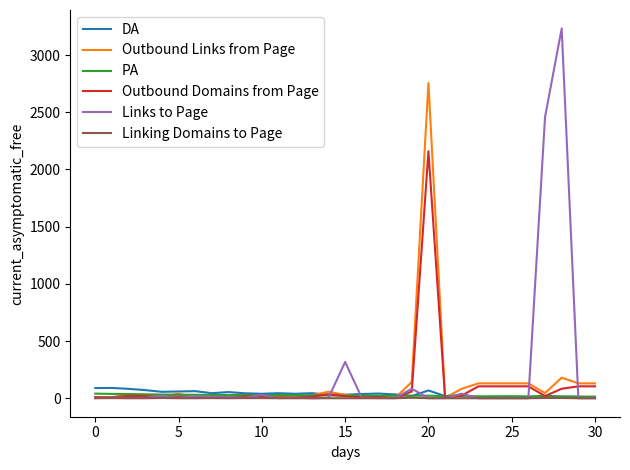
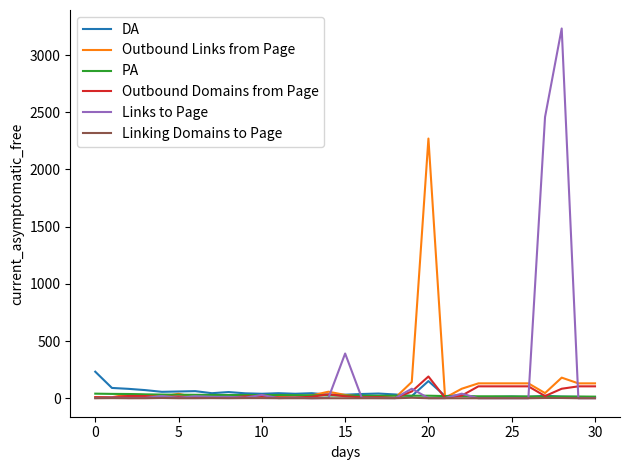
DA, 0: 90 -> 230
Links to Page, 15: 320 -> 390
DA, 20: 70 -> 150
Outbound Links from Page, 20: 2760 -> 2270
Outbound Domains from Page, 20: 2160 -> 190
